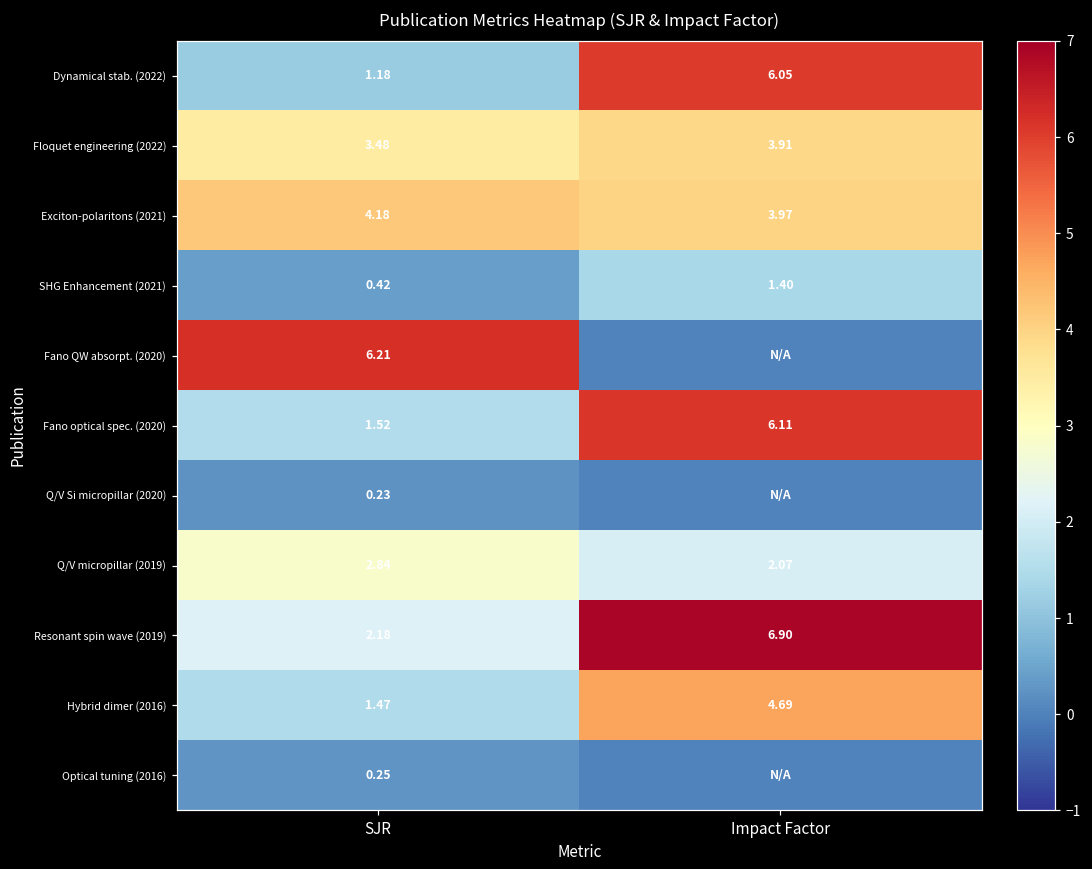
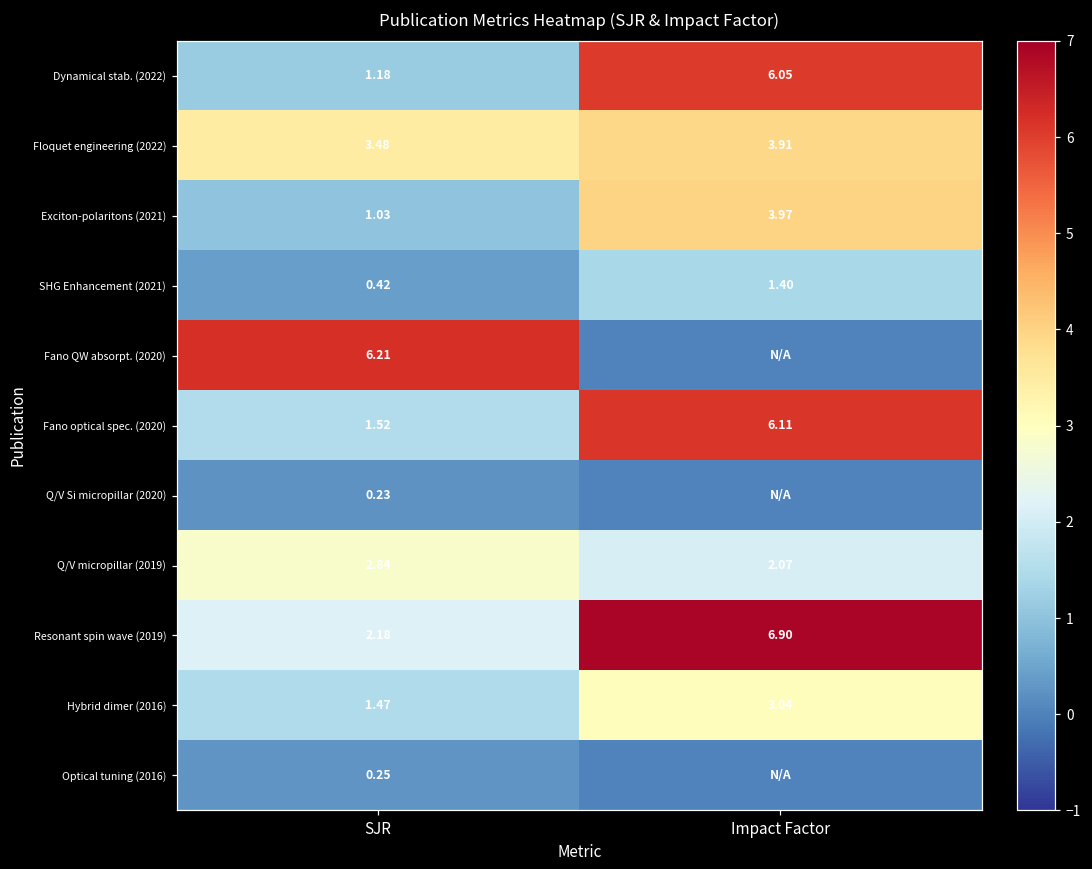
Exciton-polaritons (2021), SJR: 4.18 -> 1.03
Hybrid dimer (2016), Impact Factor: 4.69 -> 3.04
